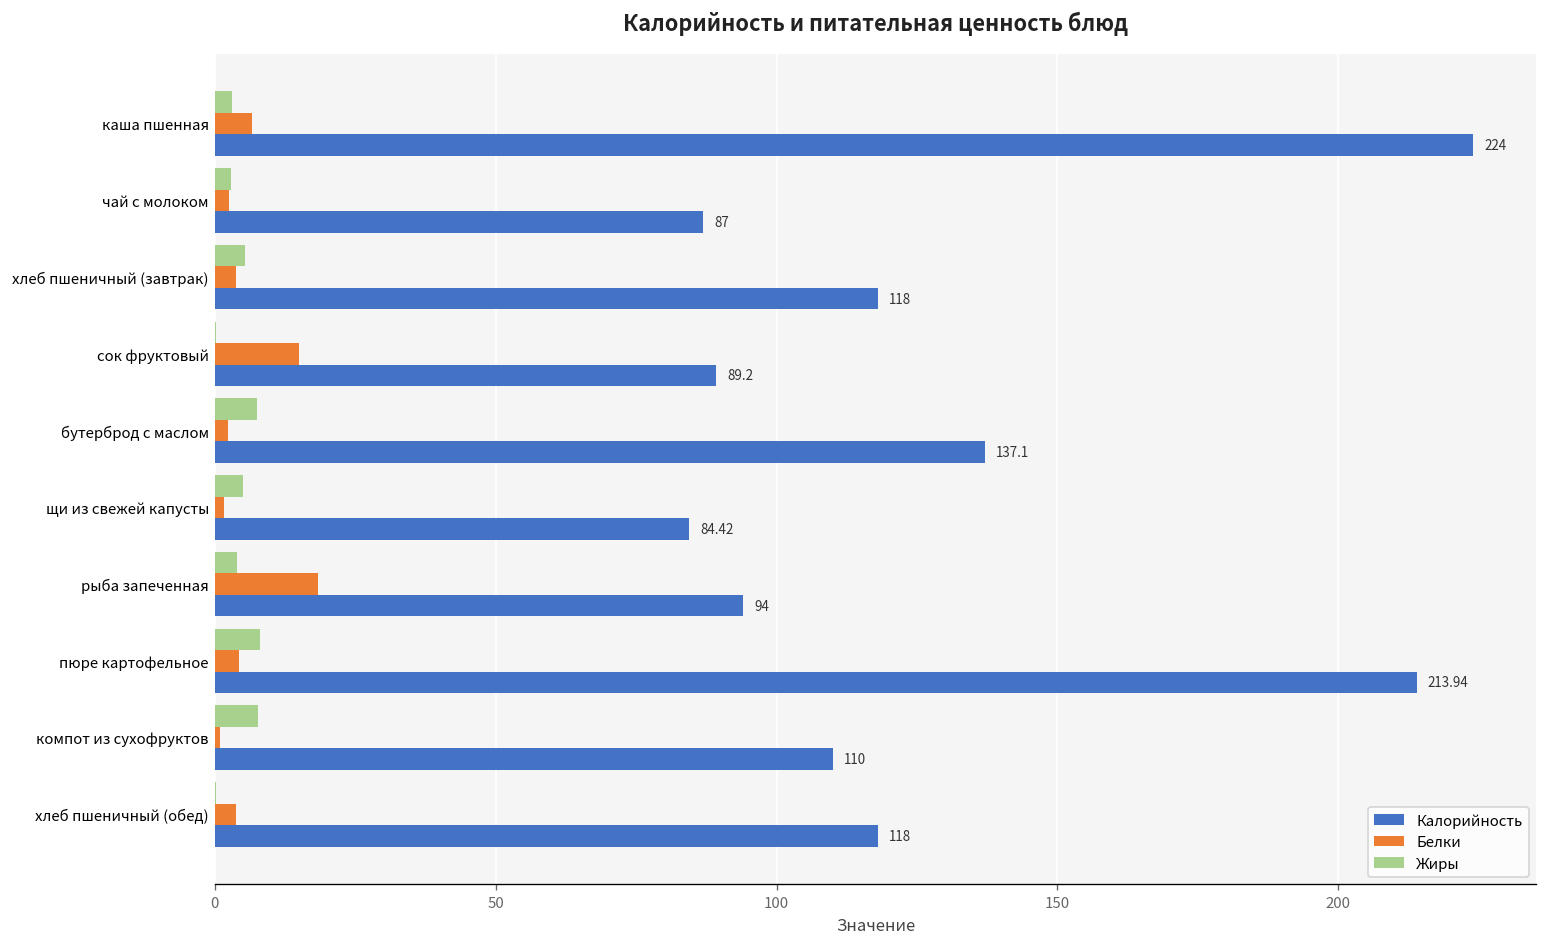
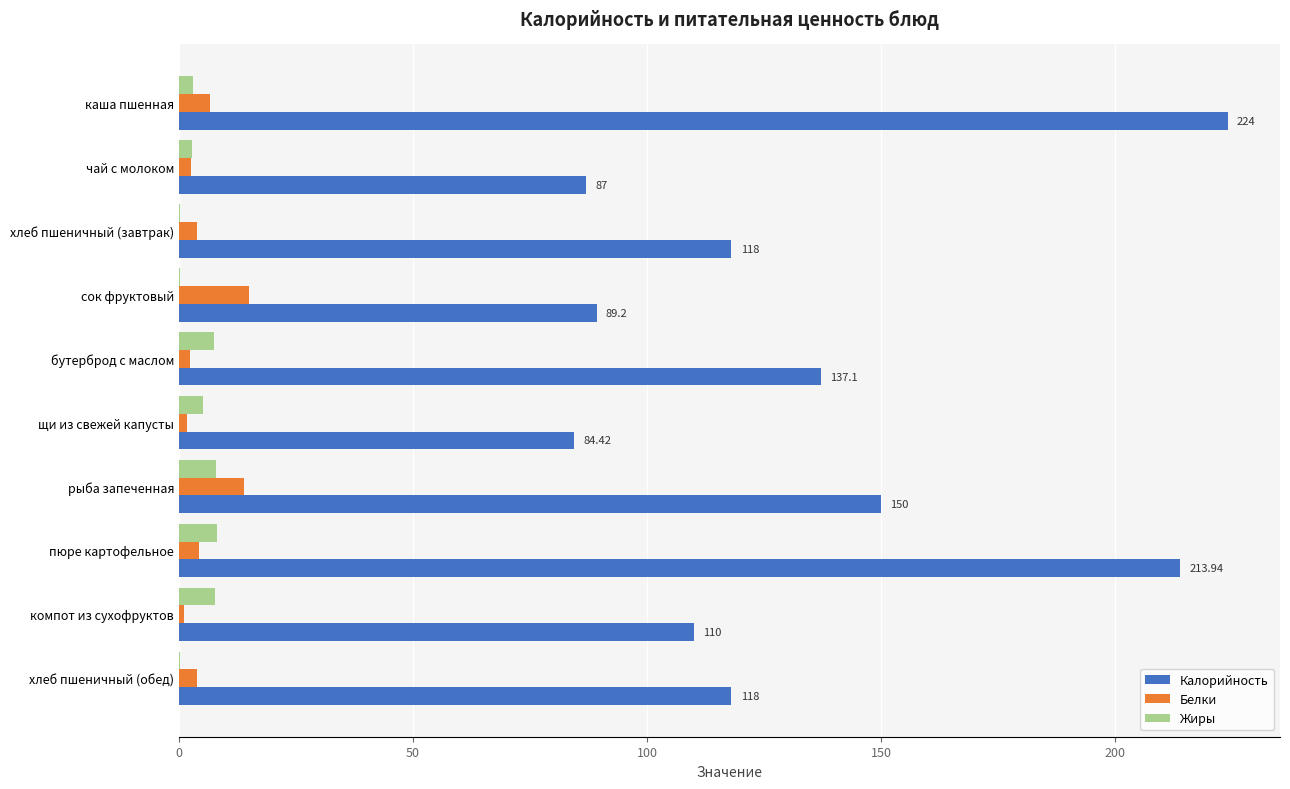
Жиры, хлеб пшеничный (завтрак): 5 -> 0
Жиры, рыба запеченная: 4 -> 8
Белки, рыба запеченная: 18 -> 14
Калорийность, рыба запеченная: 94 -> 150
